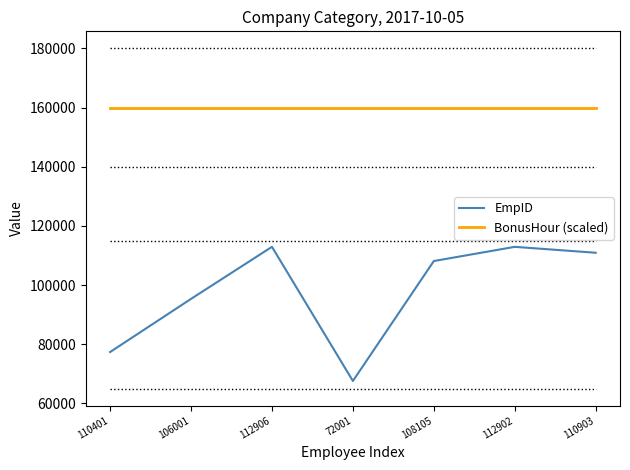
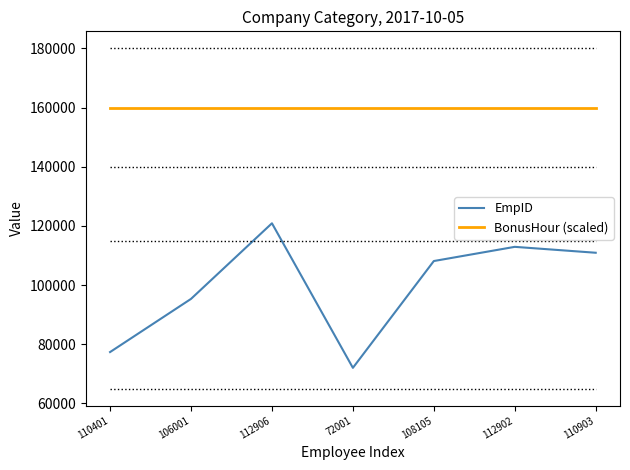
EmpID, 112906: 113000 -> 121000
EmpID, 72001: 68000 -> 72000
